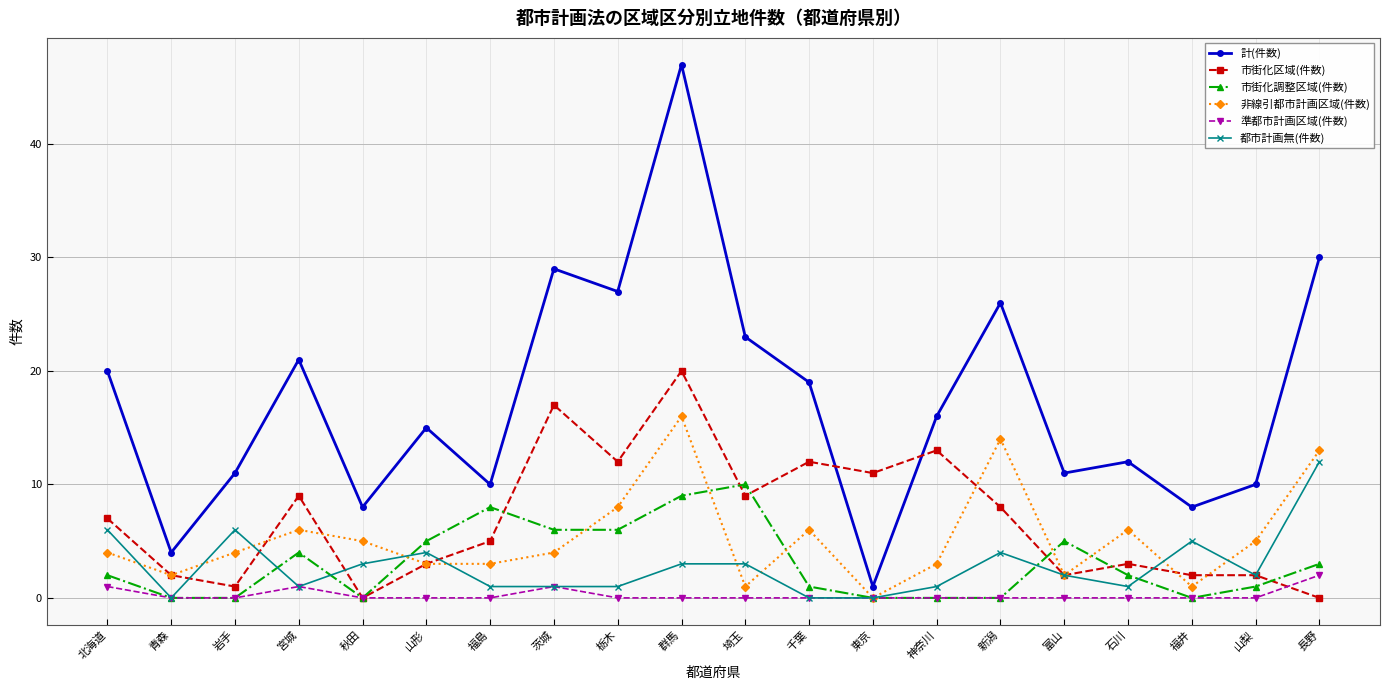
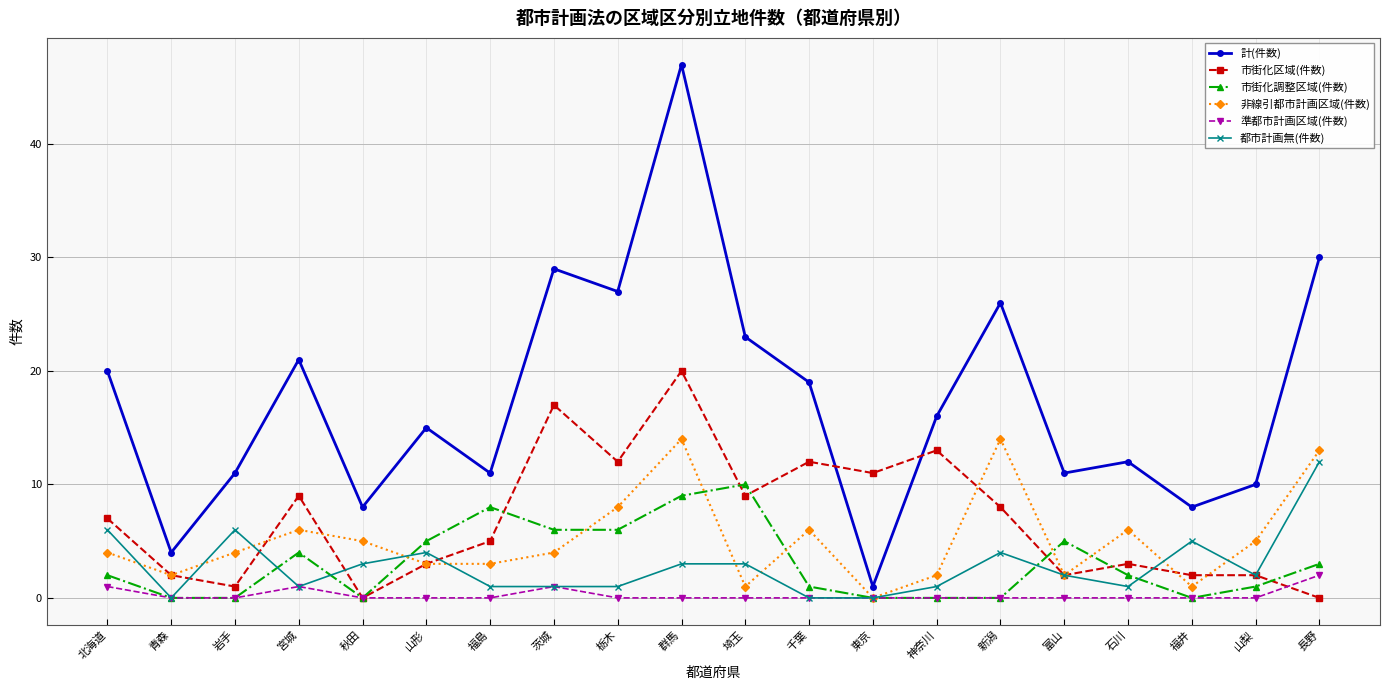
計(件数), 福島: 10 -> 11
非線引都市計画区域(件数), 群馬: 16 -> 14
非線引都市計画区域(件数), 神奈川: 3 -> 2
